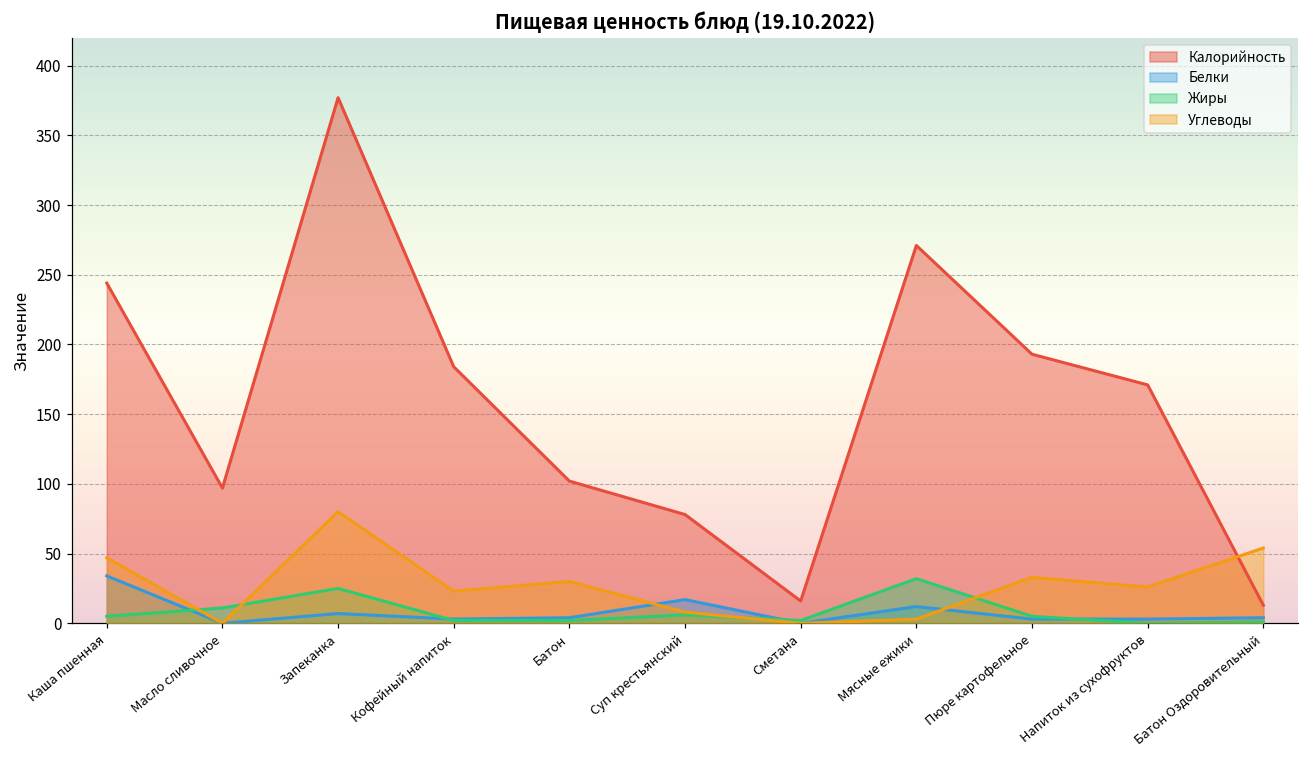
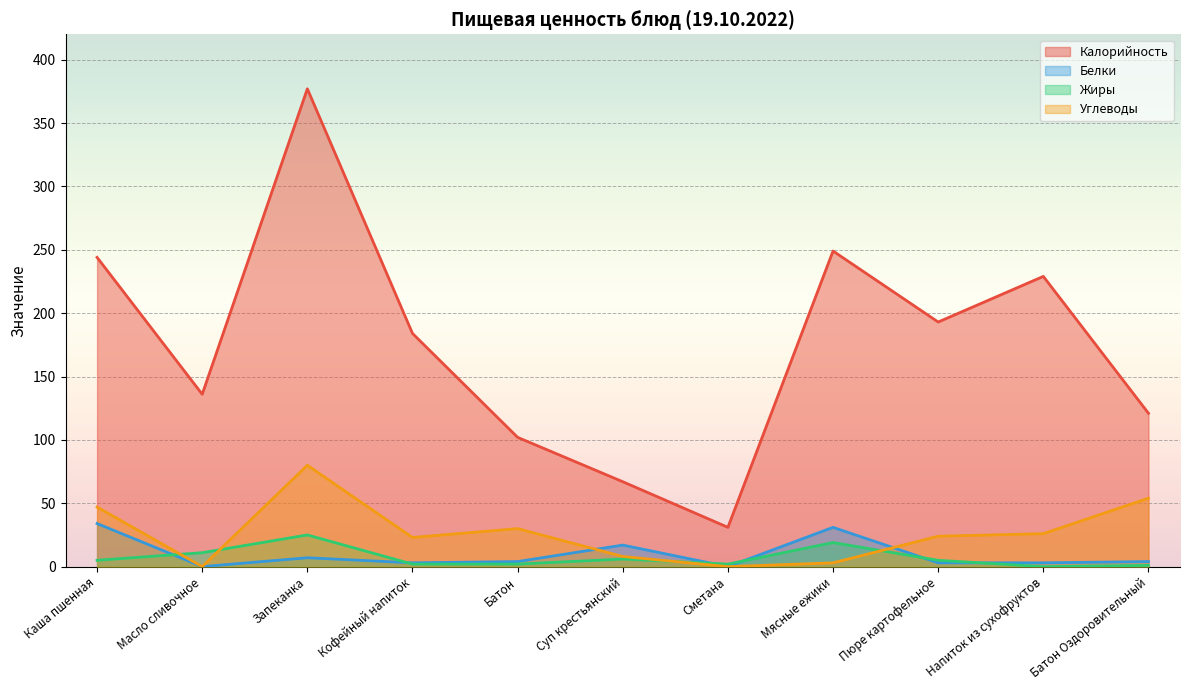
Калорийность, Масло сливочное: 97 -> 136
Калорийность, Суп крестьянский: 78 -> 67
Калорийность, Сметана: 16 -> 31
Калорийность, Мясные ежики: 271 -> 249
Белки, Мясные ежики: 12 -> 31
Жиры, Мясные ежики: 32 -> 19
Углеводы, Пюре картофельное: 33 -> 24
Калорийность, Напиток из сухофруктов: 171 -> 229
Калорийность, Батон Оздоровительный: 13 -> 121
